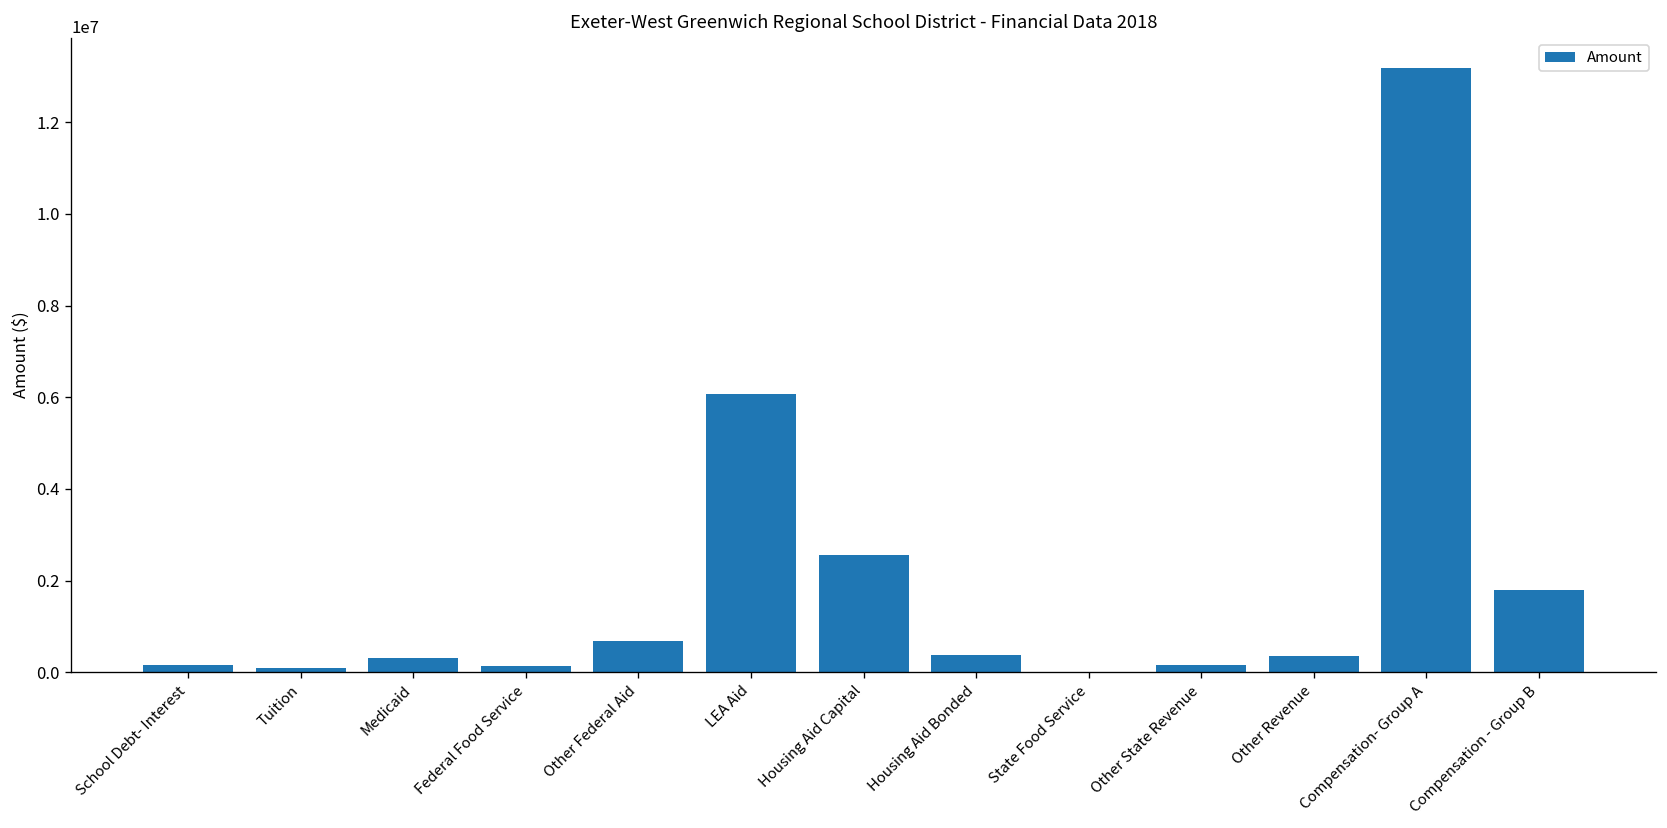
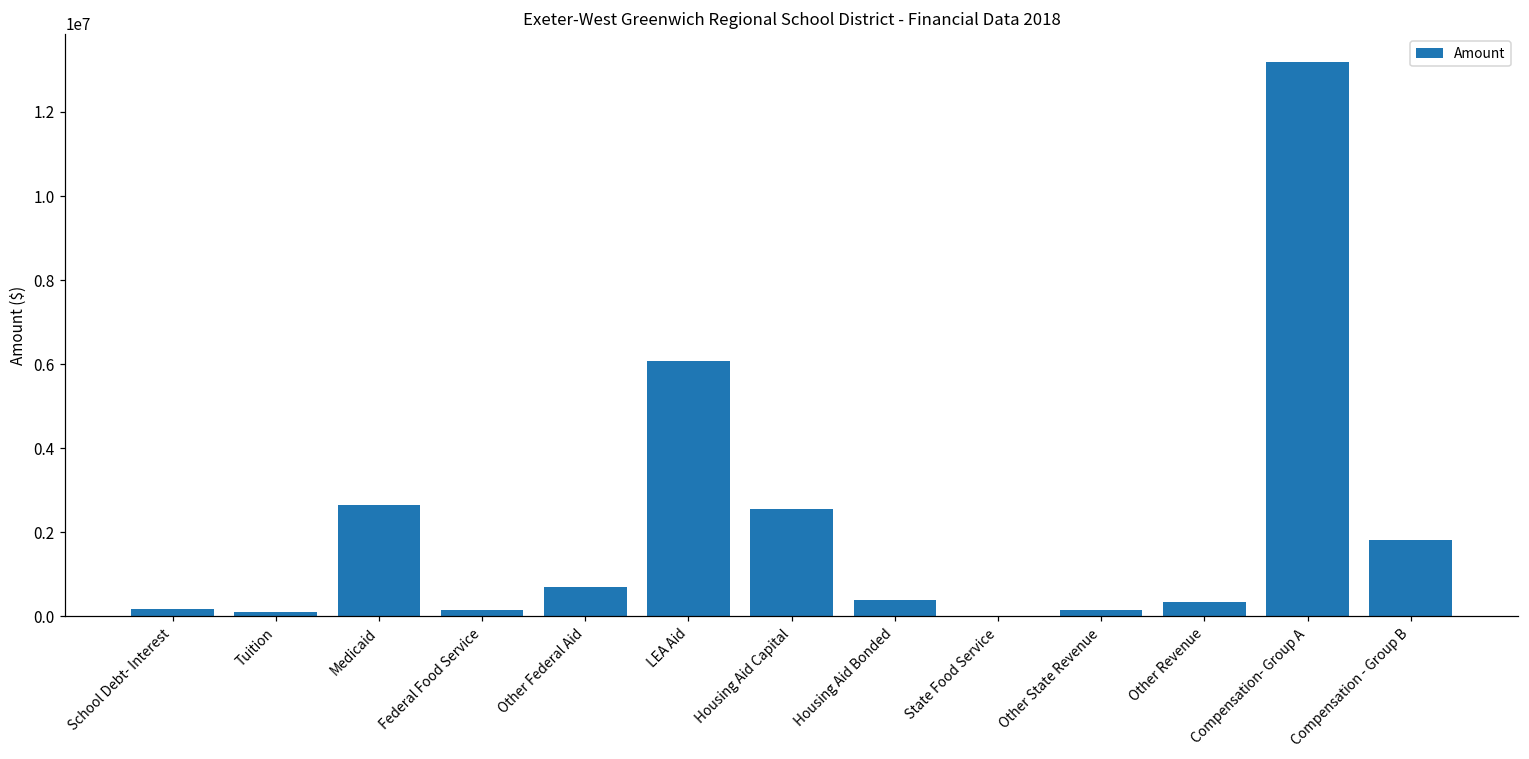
Medicaid: 300000 -> 2600000
